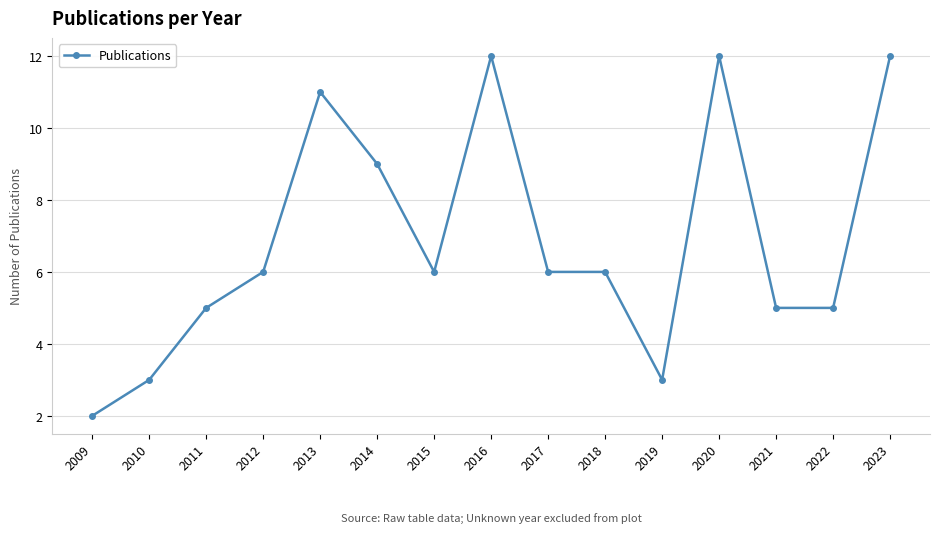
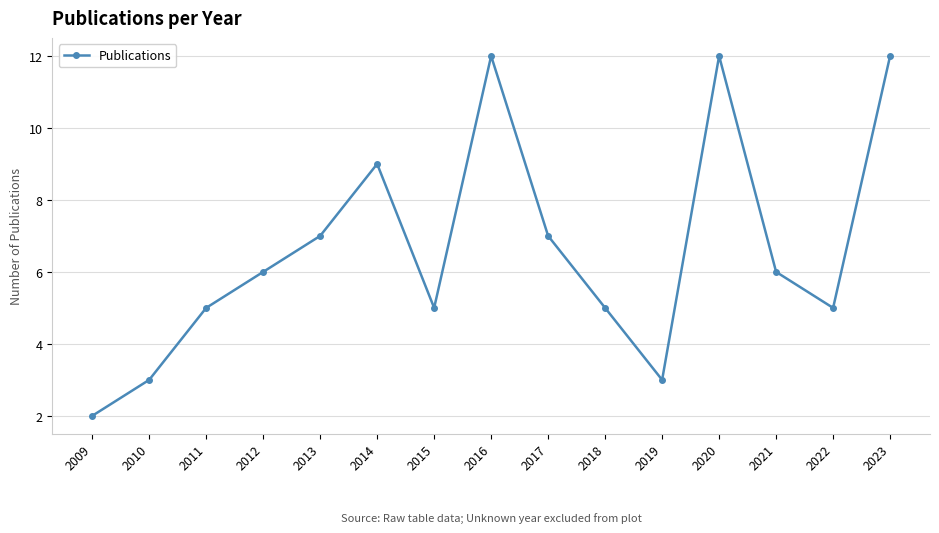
2013: 11 -> 7
2015: 6 -> 5
2017: 6 -> 7
2018: 6 -> 5
2021: 5 -> 6
